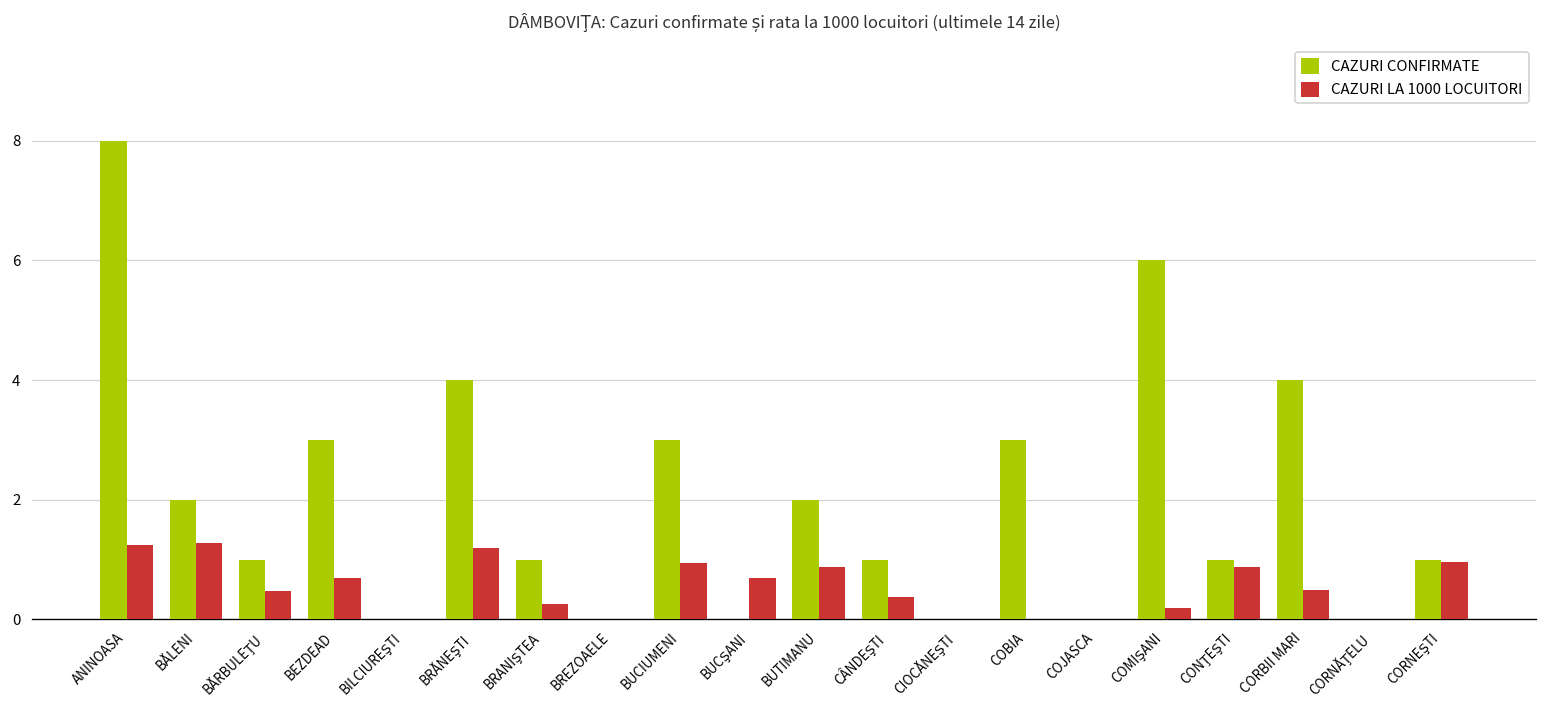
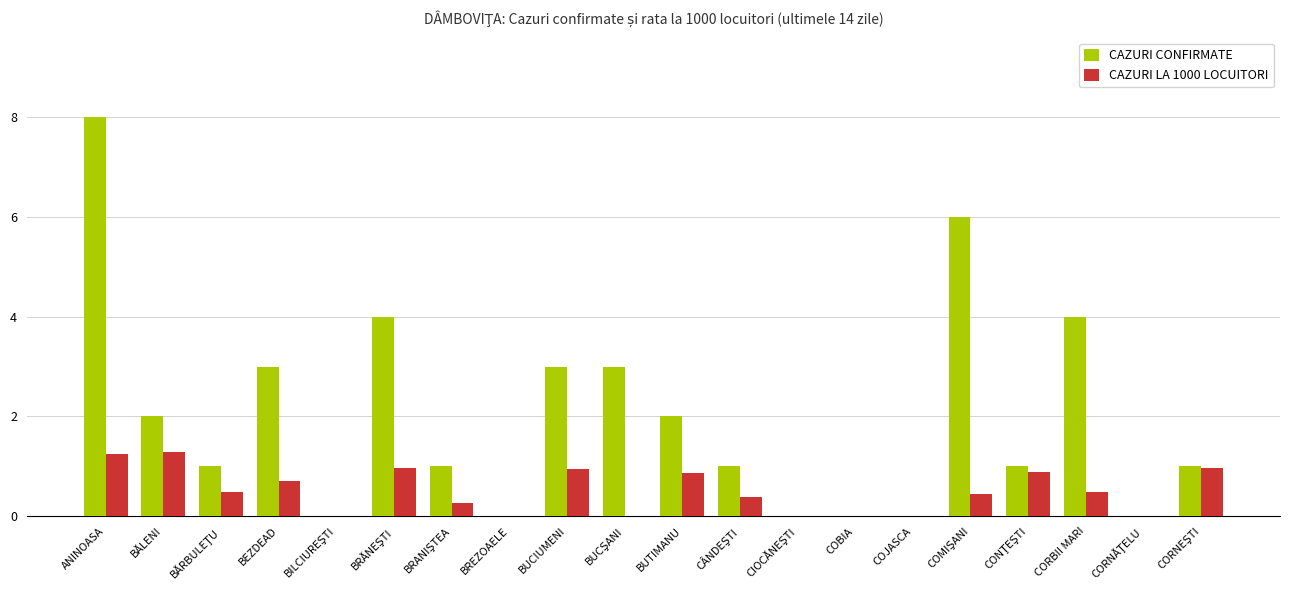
CAZURI LA 1000 LOCUITORI, BRĂNEŞTI: 1.2 -> 1.0
CAZURI CONFIRMATE, BUCŞANI: 0 -> 3
CAZURI LA 1000 LOCUITORI, BUCŞANI: 0.7 -> 0.0
CAZURI CONFIRMATE, COBIA: 3 -> 0
CAZURI LA 1000 LOCUITORI, COMIŞANI: 0.2 -> 0.5
